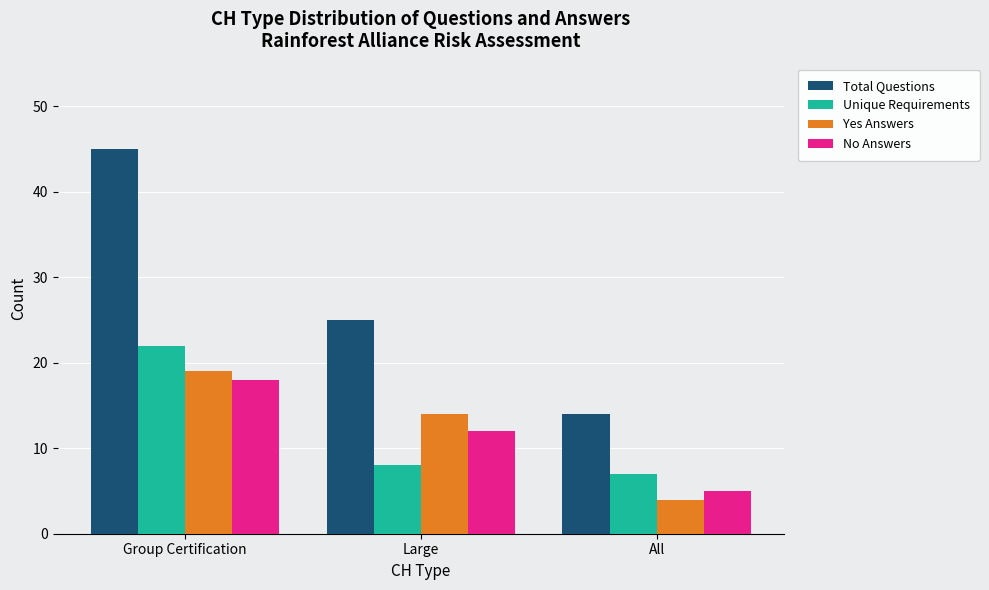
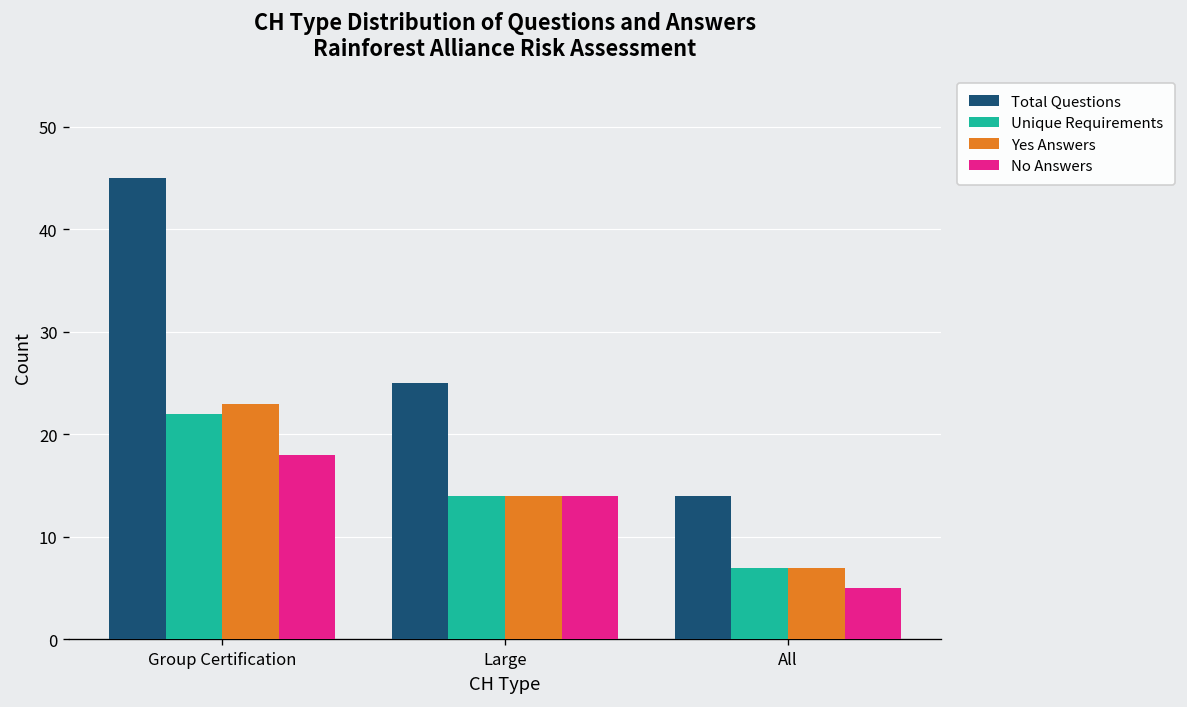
Yes Answers, Group Certification: 19 -> 23
Unique Requirements, Large: 8 -> 14
No Answers, Large: 12 -> 14
Yes Answers, All: 4 -> 7
